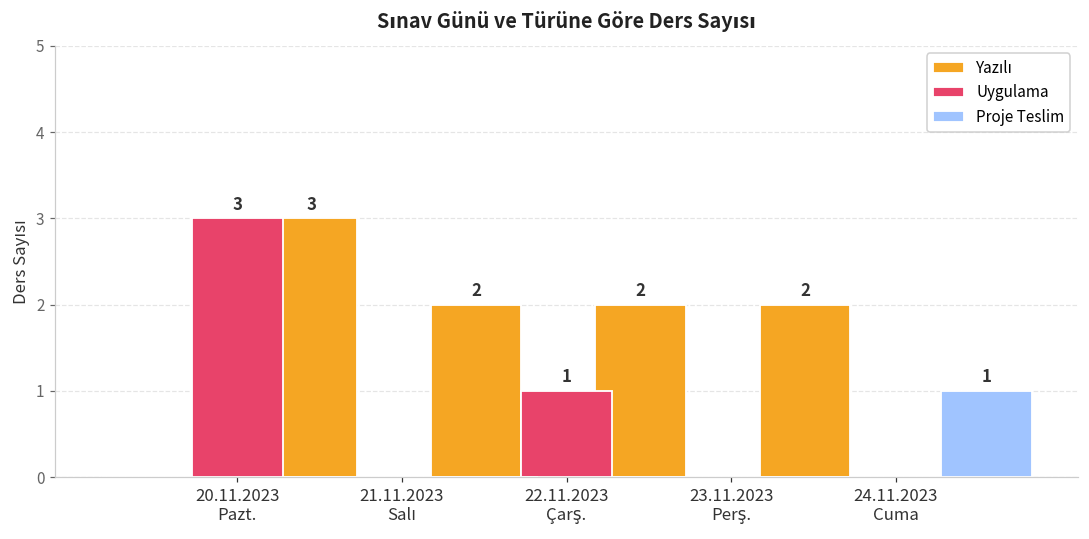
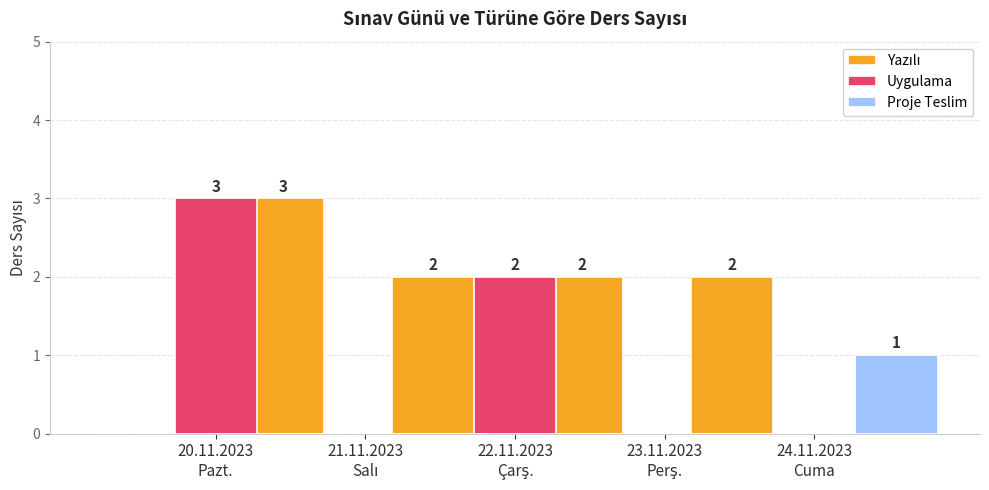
Uygulama, 22.11.2023 Çarş.: 1 -> 2
